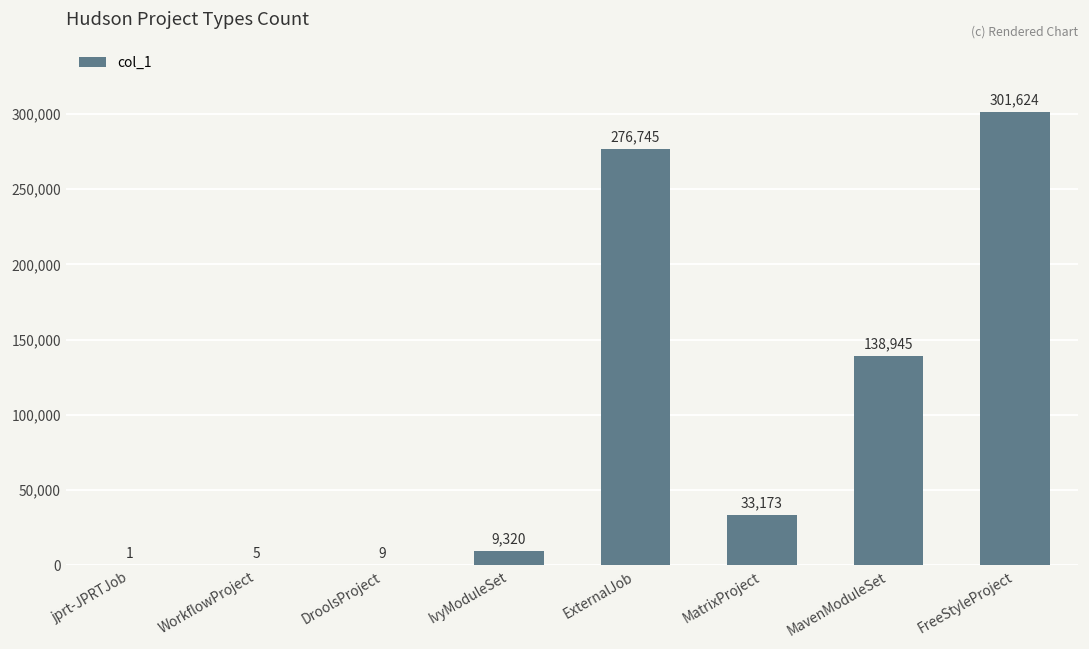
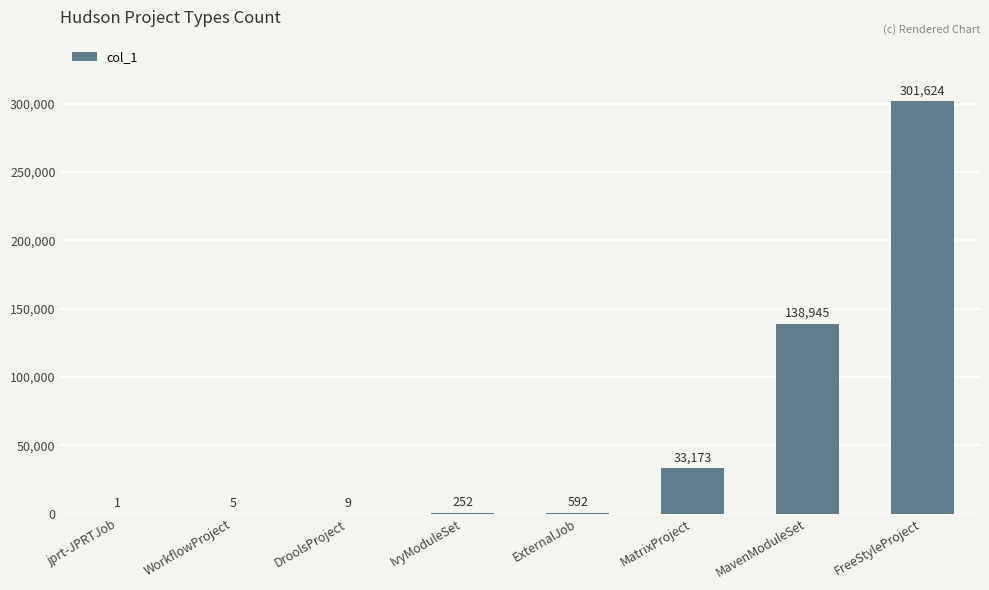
IvyModuleSet: 9,320 -> 252
ExternalJob: 276,745 -> 592
